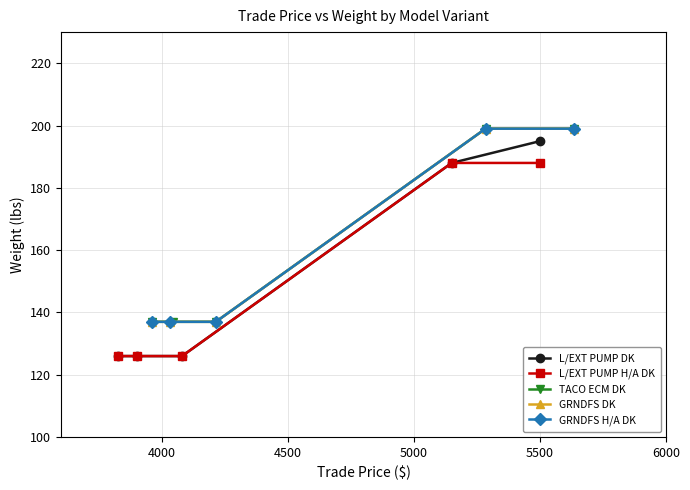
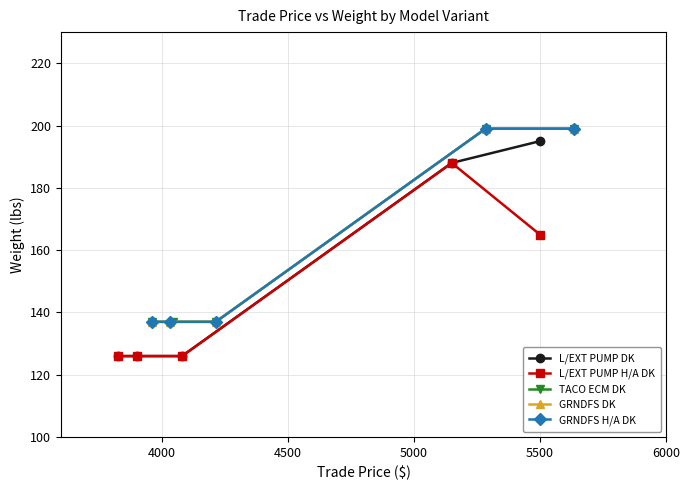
L/EXT PUMP H/A DK, 5500: 188 -> 165
